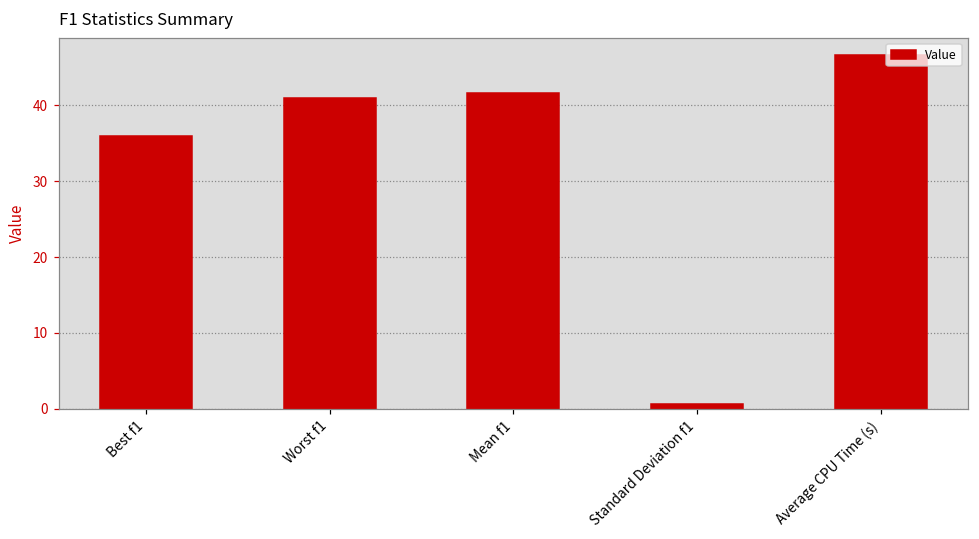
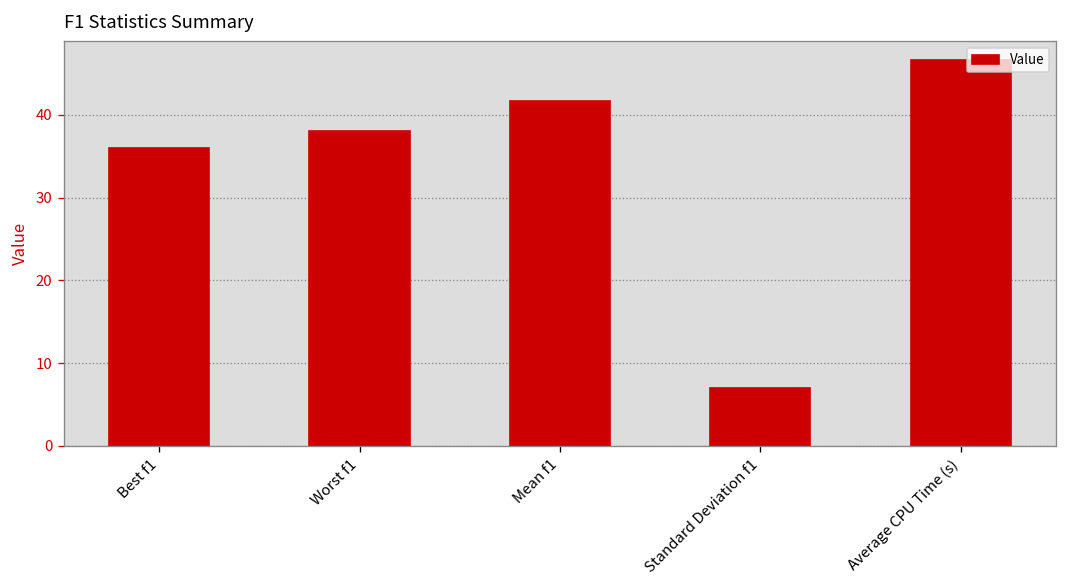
Worst f1: 41 -> 38
Standard Deviation f1: 1 -> 7
